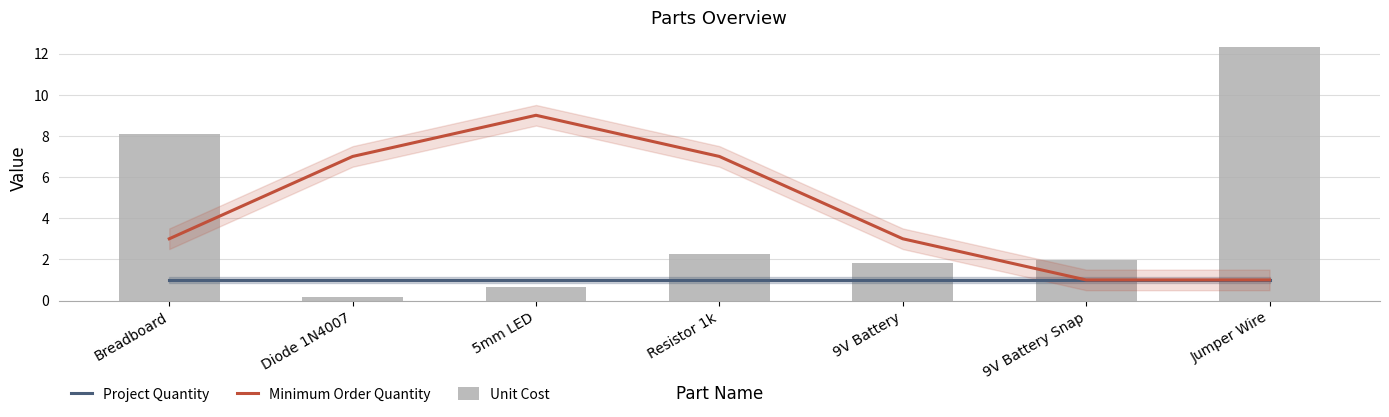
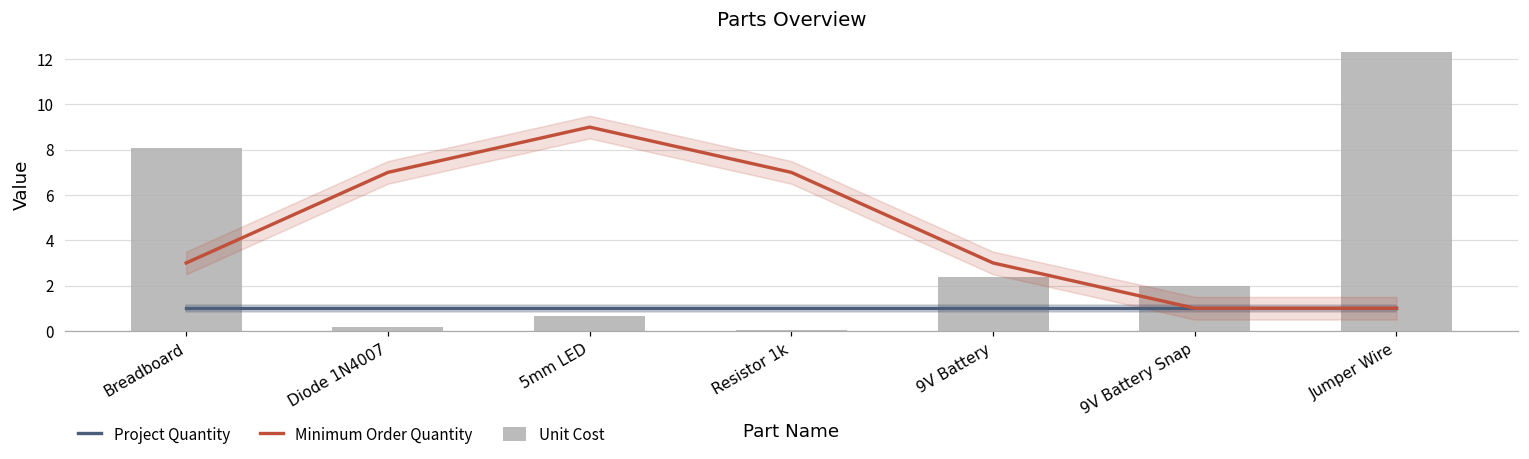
Unit Cost, Resistor 1k: 2.2 -> 0.0
Unit Cost, 9V Battery: 1.8 -> 2.4
